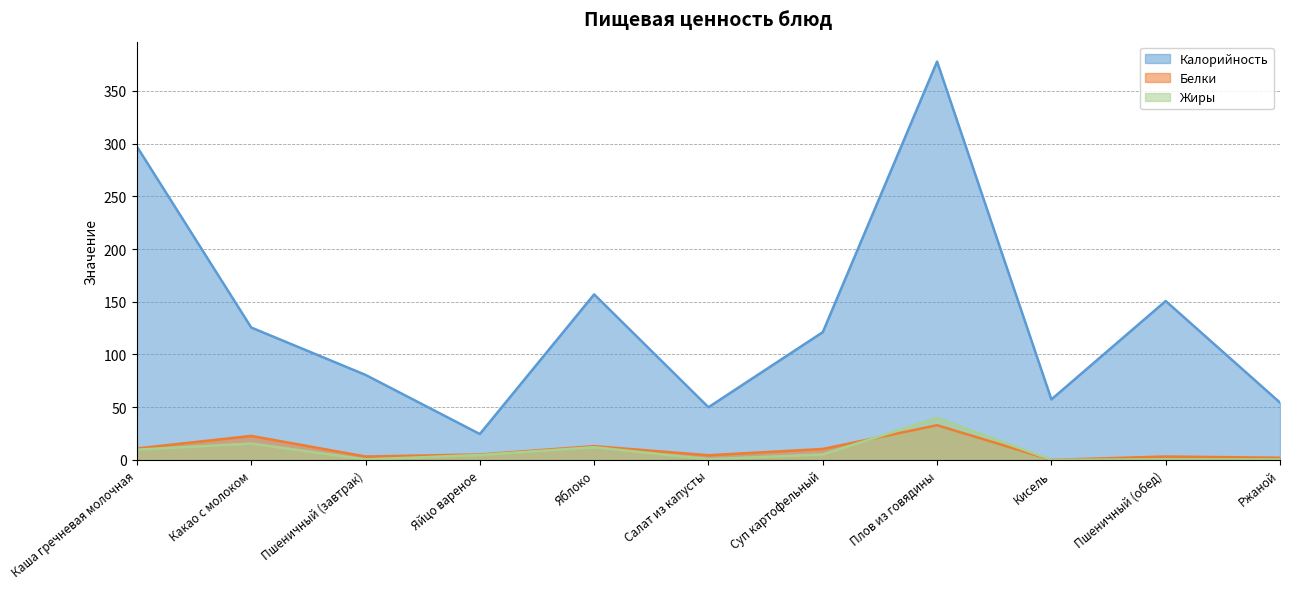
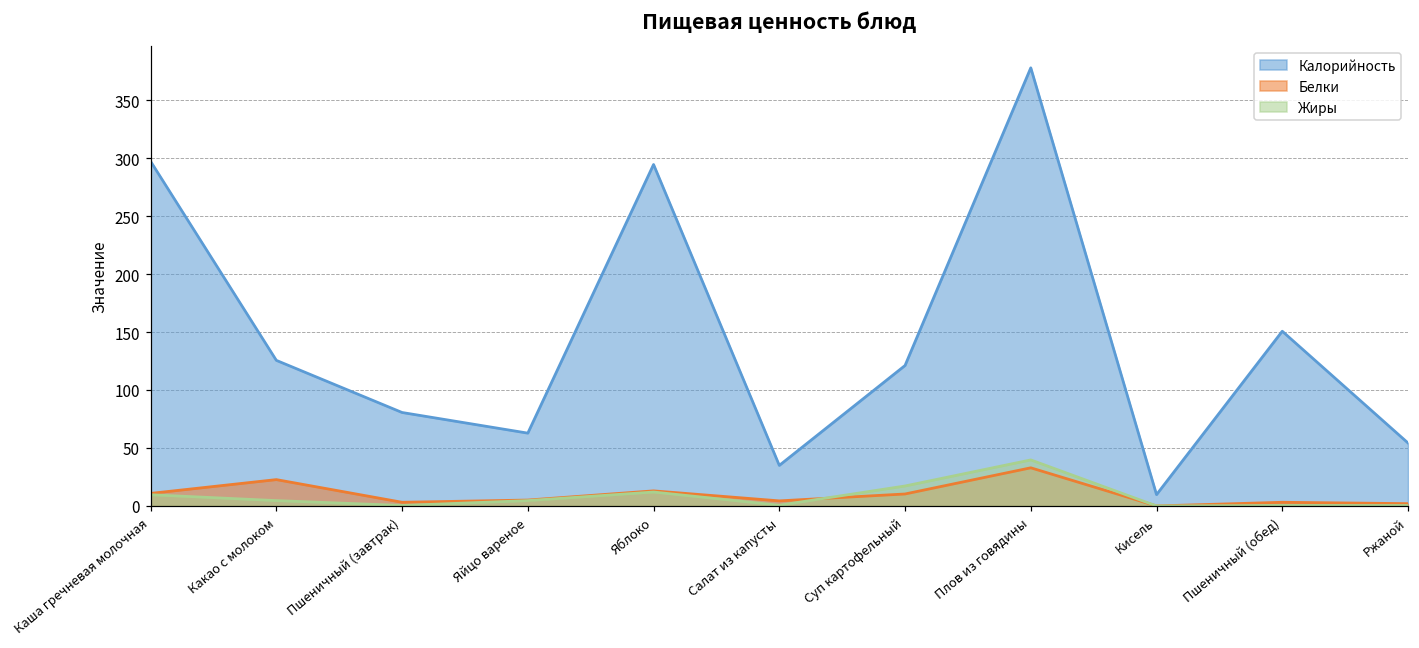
Жиры, Какао с молоком: 15 -> 5
Калорийность, Яйцо вареное: 25 -> 63
Калорийность, Яблоко: 157 -> 295
Калорийность, Салат из капусты: 50 -> 35
Жиры, Суп картофельный: 5 -> 17
Калорийность, Кисель: 57 -> 10
